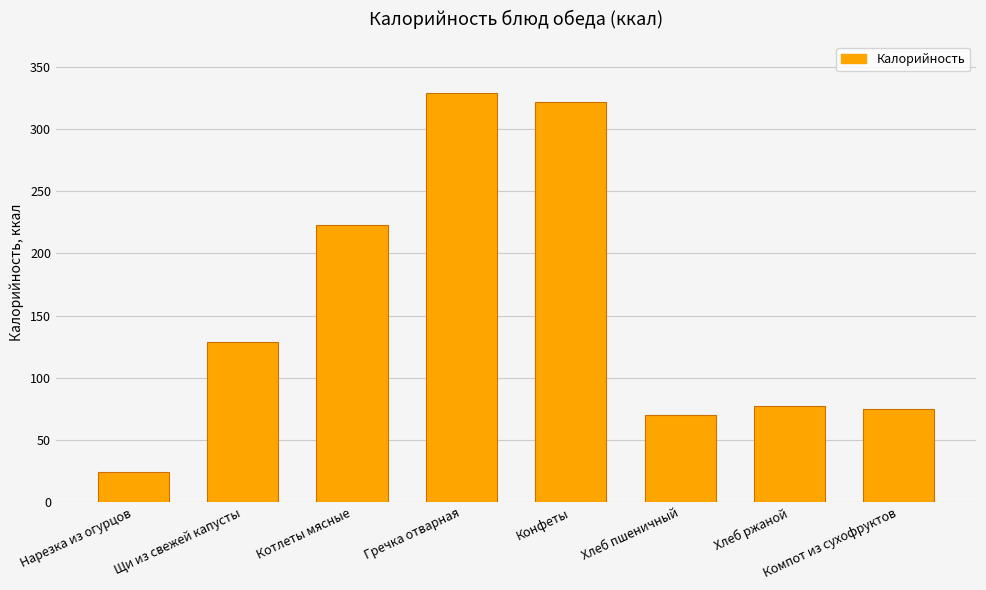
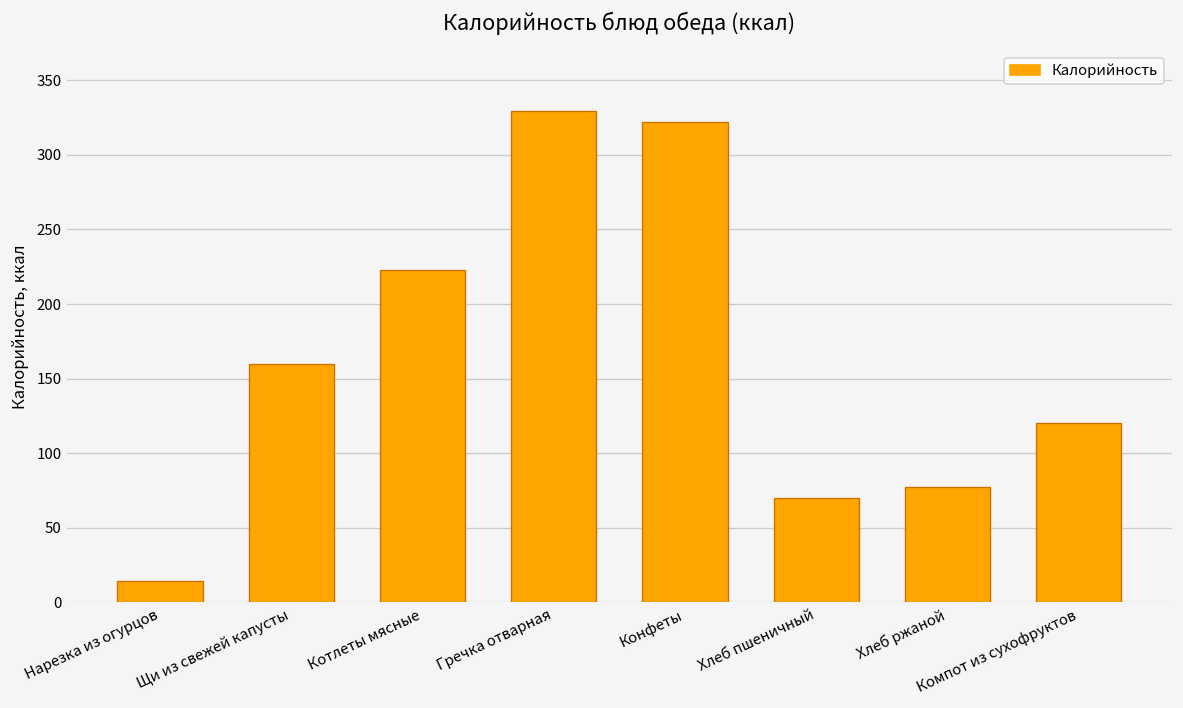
Нарезка из огурцов: 24 -> 14
Щи из свежей капусты: 129 -> 160
Компот из сухофруктов: 75 -> 120
